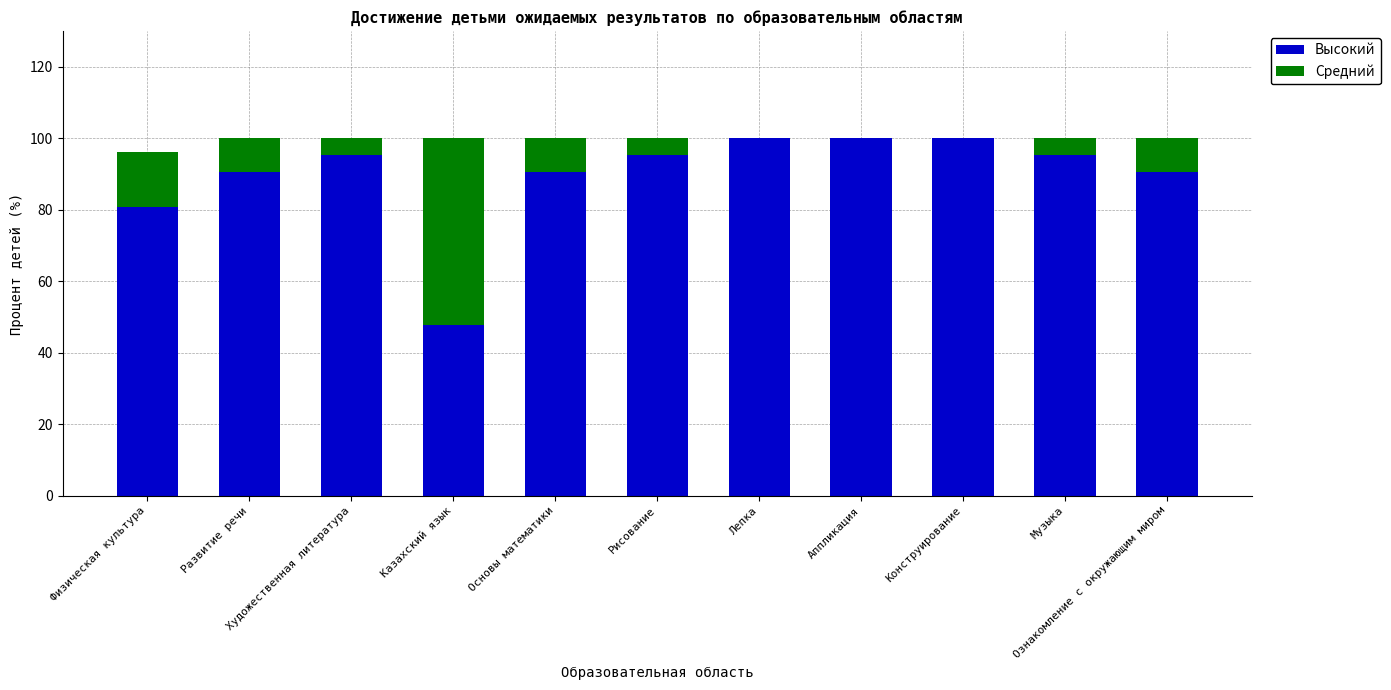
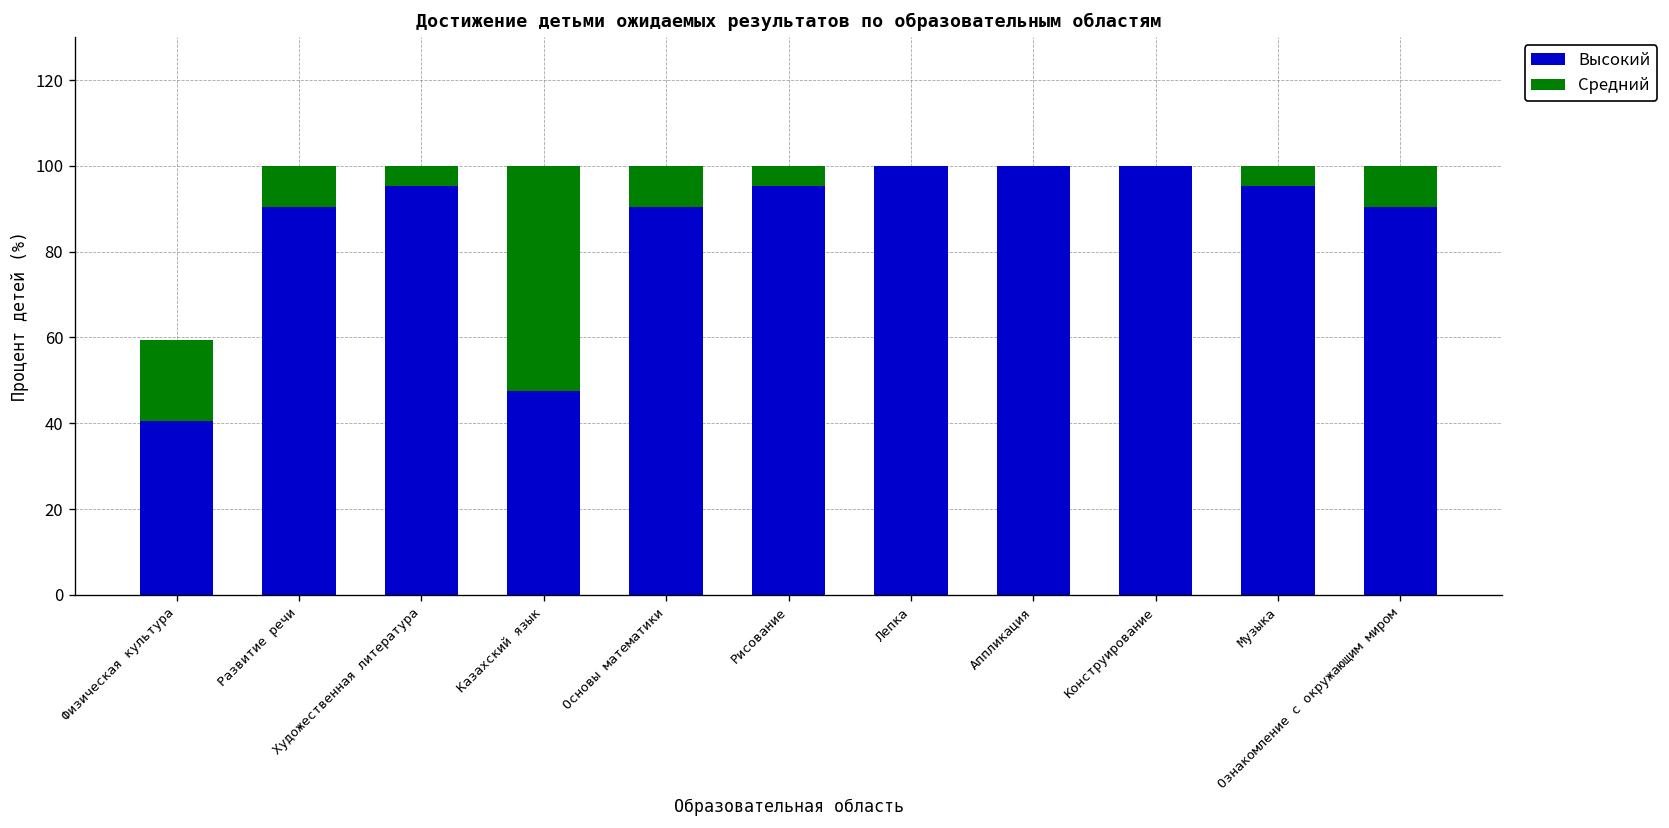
Высокий, Физическая культура: 81 -> 40
Средний, Физическая культура: 15 -> 19
